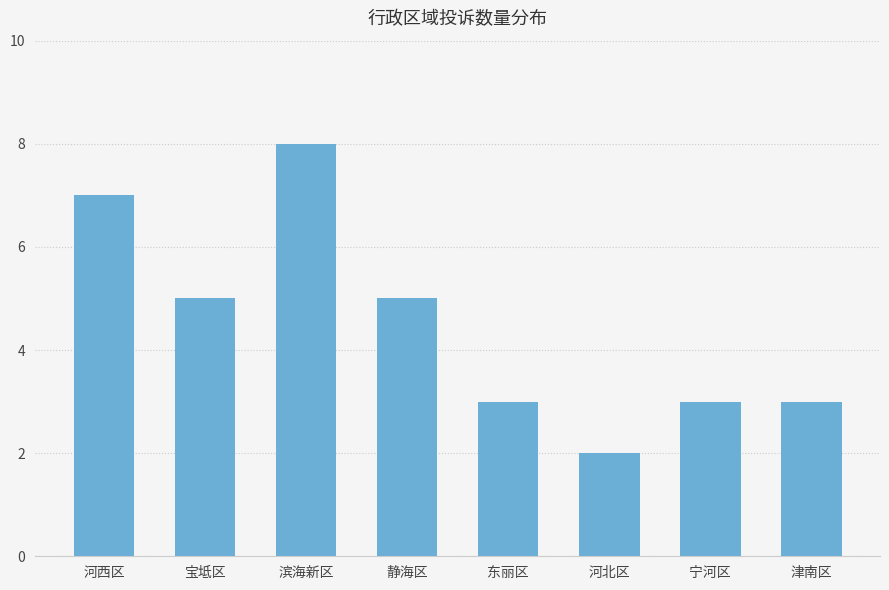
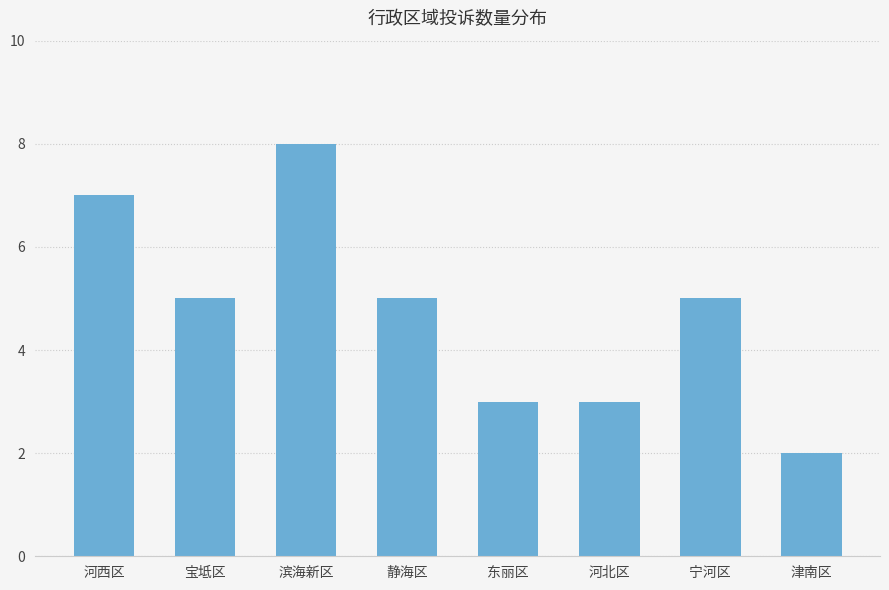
河北区: 2 -> 3
宁河区: 3 -> 5
津南区: 3 -> 2
